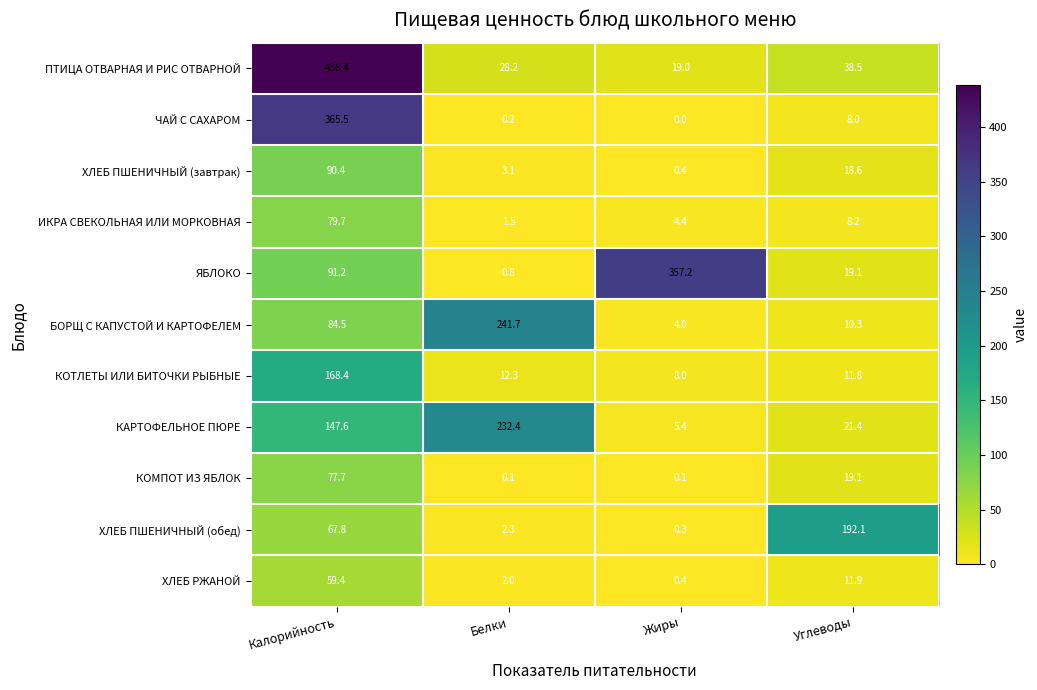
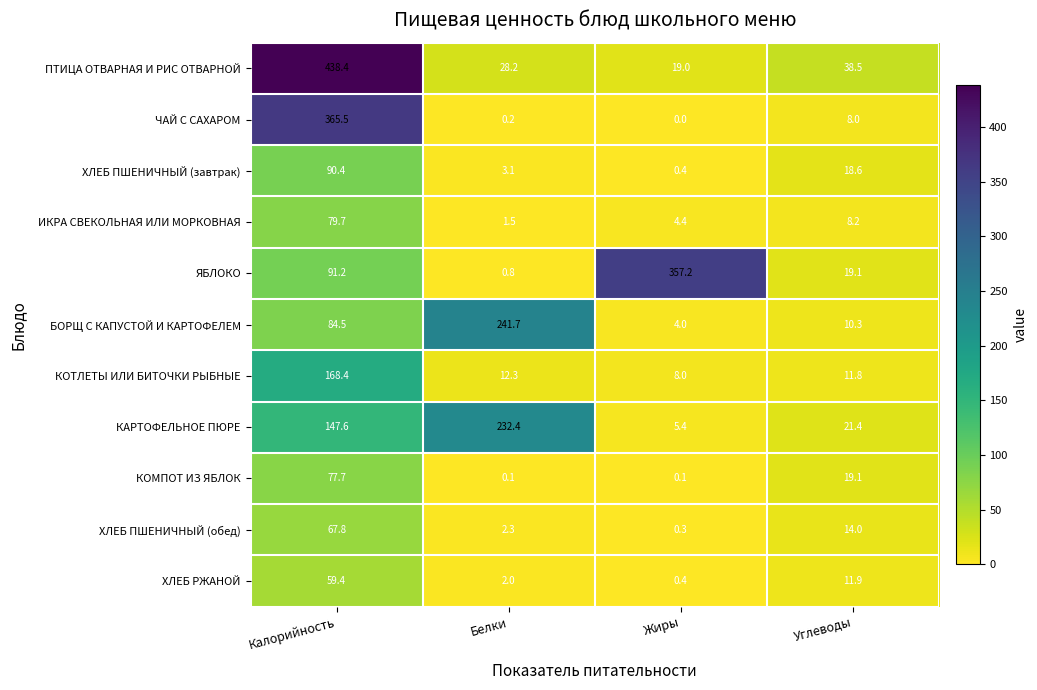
ХЛЕБ ПШЕНИЧНЫЙ (обед), Углеводы: 192.1 -> 14.0
